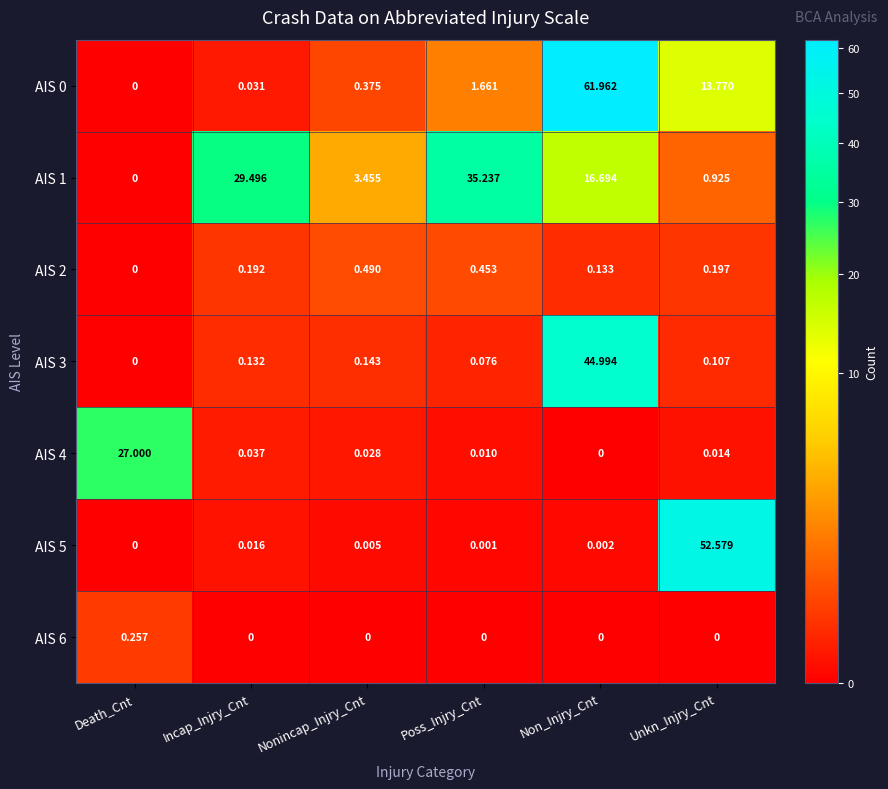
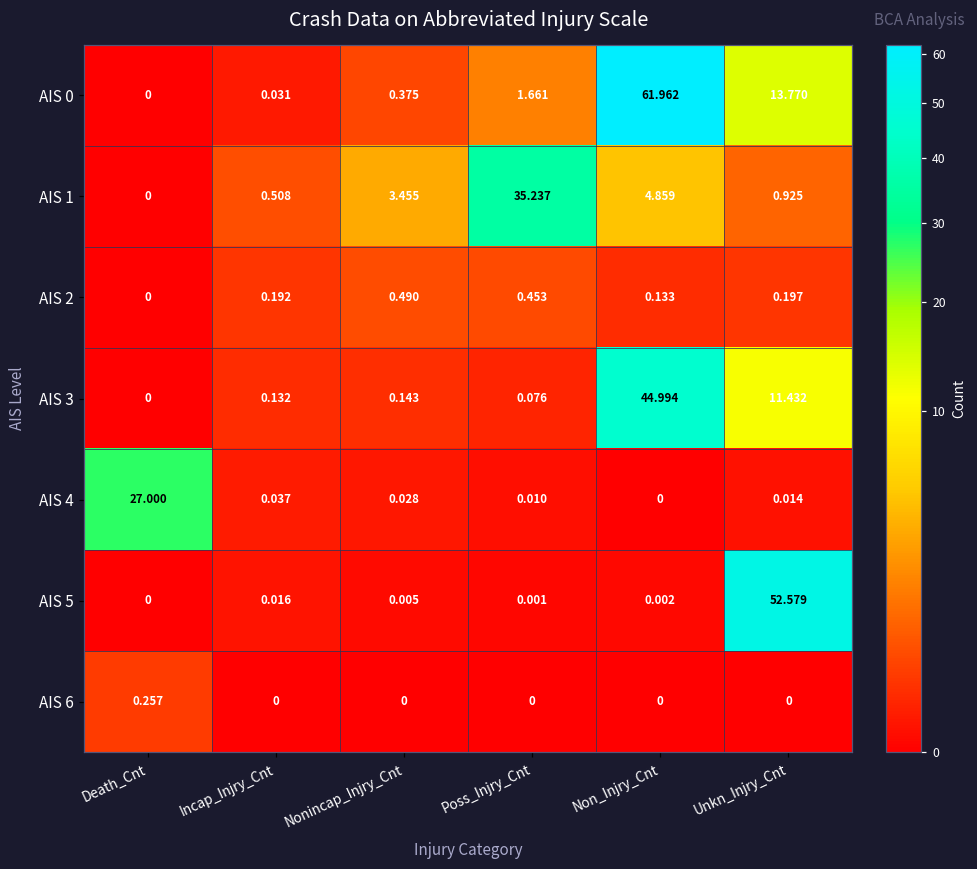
AIS 1, Incap_Injry_Cnt: 29.496 -> 0.508
AIS 1, Non_Injry_Cnt: 16.694 -> 4.859
AIS 3, Unkn_Injry_Cnt: 0.107 -> 11.432
